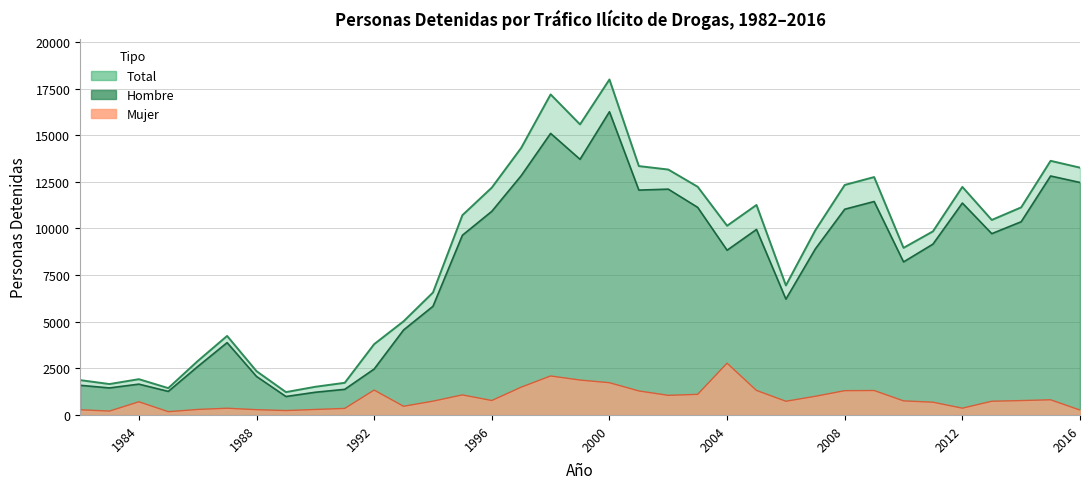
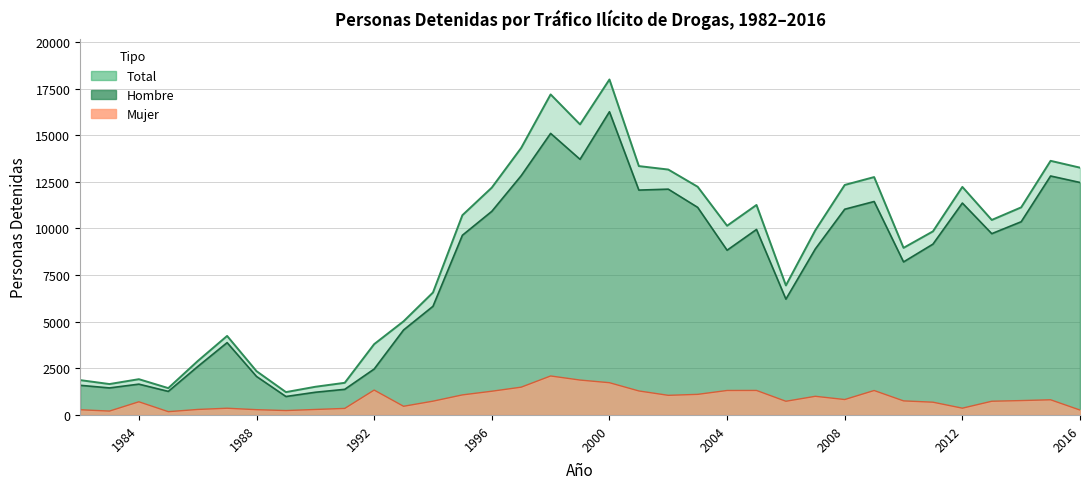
Mujer, 1996: 800 -> 1300
Mujer, 2004: 2800 -> 1300
Mujer, 2008: 1300 -> 800
